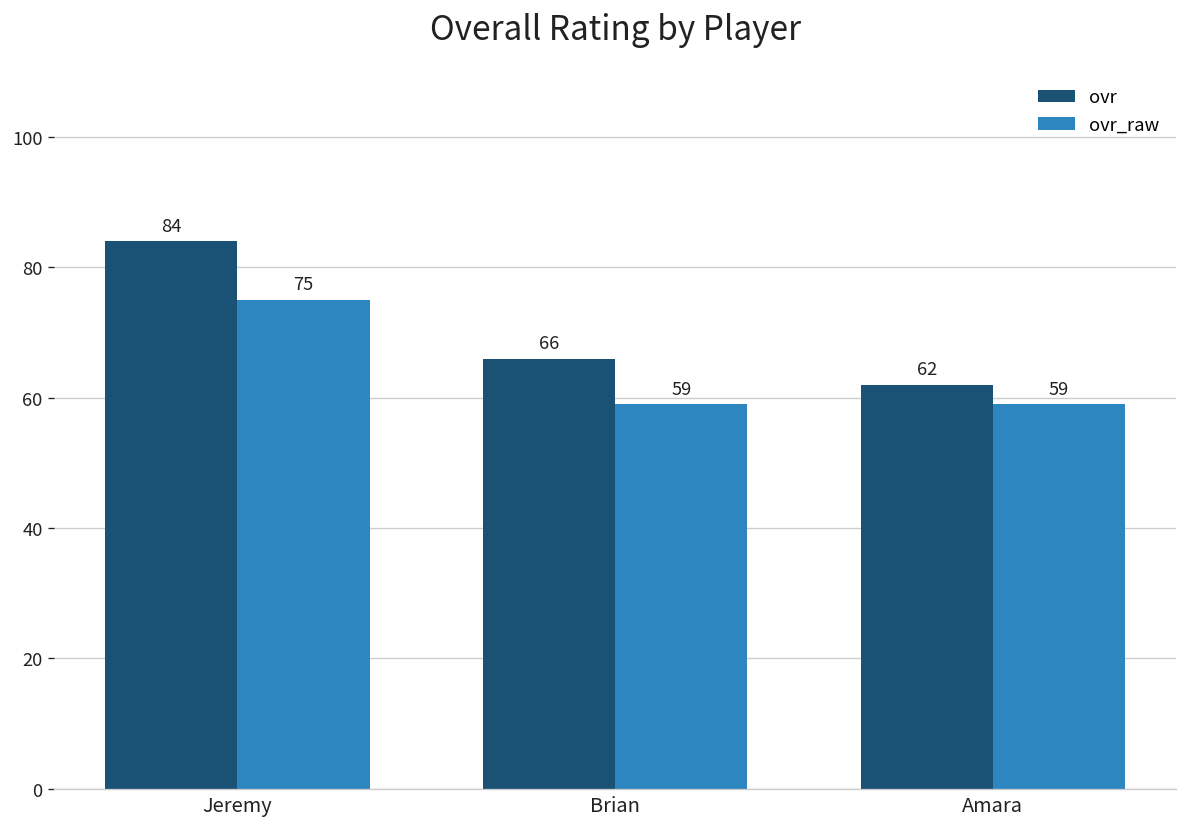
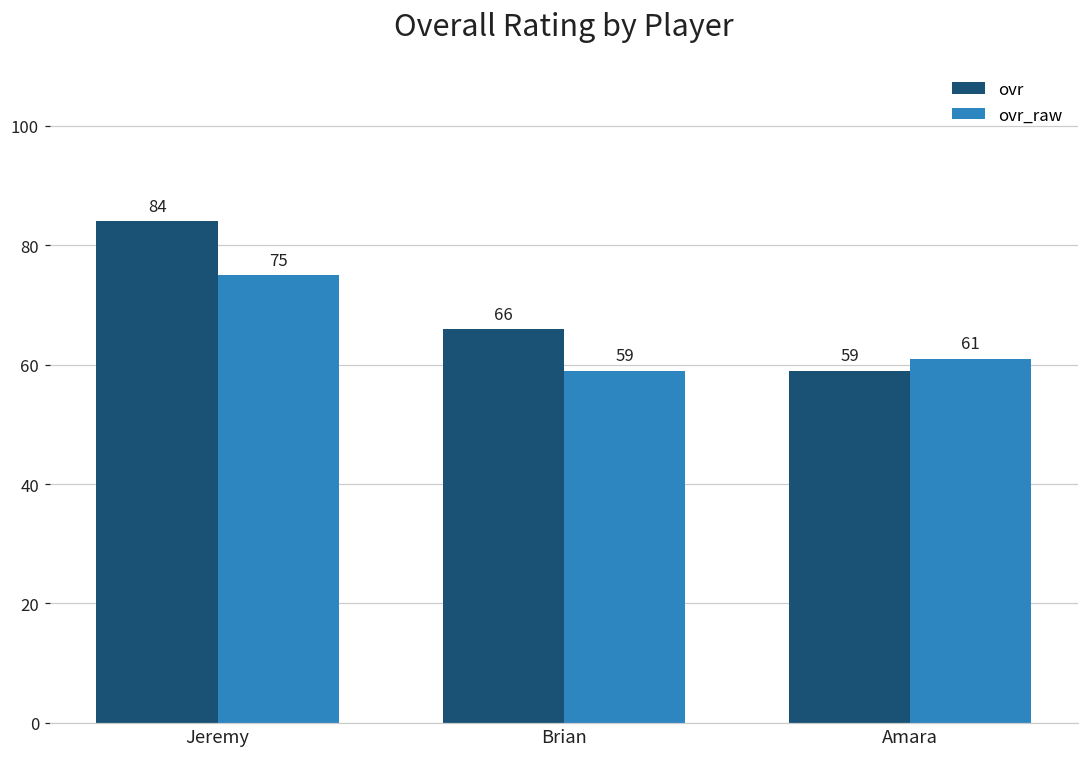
ovr, Amara: 62 -> 59
ovr_raw, Amara: 59 -> 61
